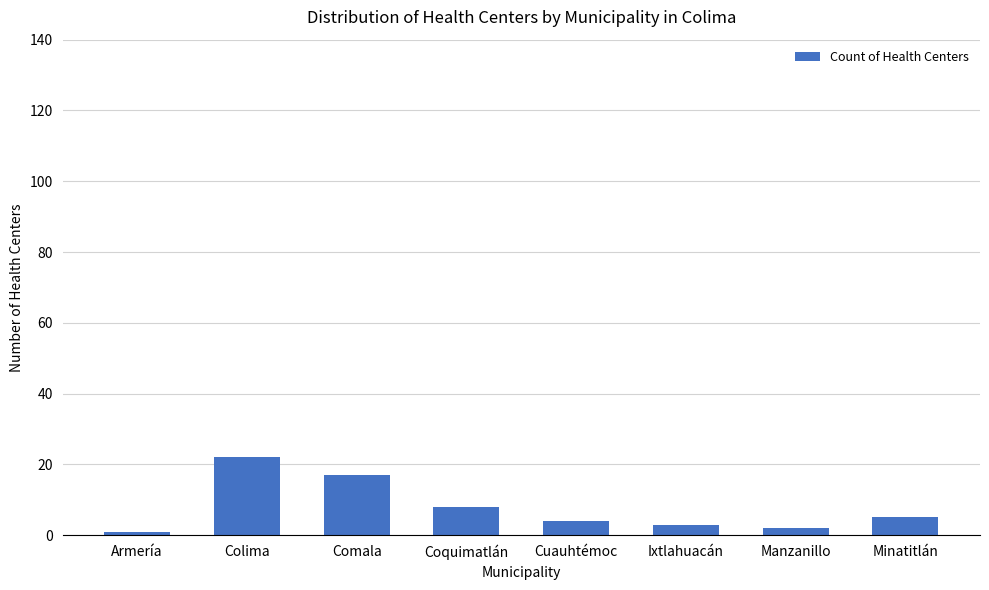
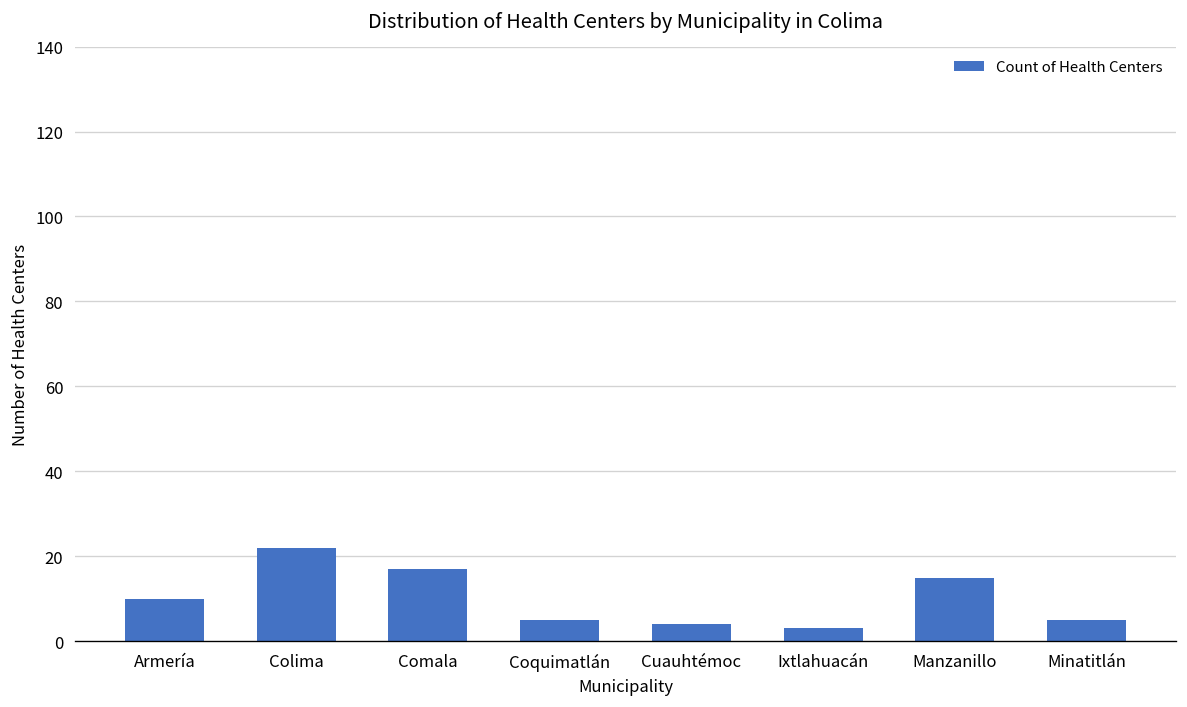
Armería: 1 -> 10
Coquimatlán: 8 -> 5
Manzanillo: 2 -> 15
